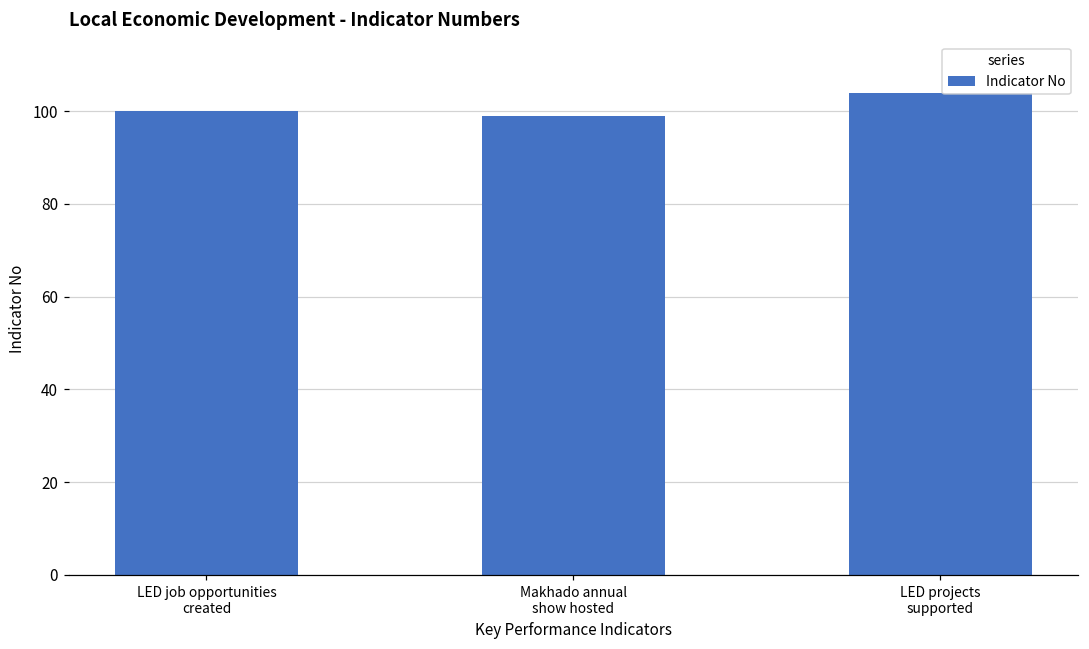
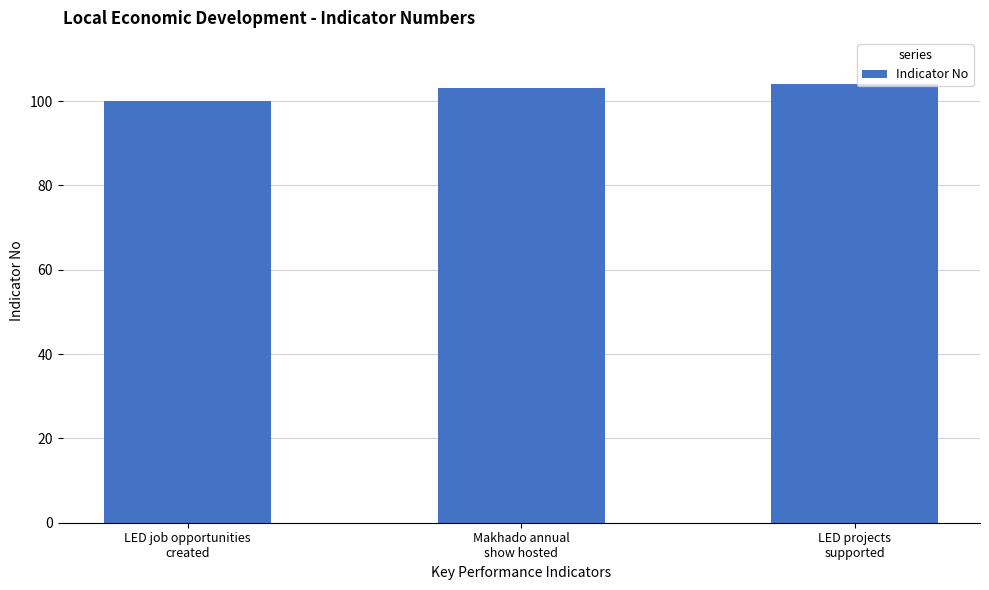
Makhado annual show hosted: 99 -> 103
